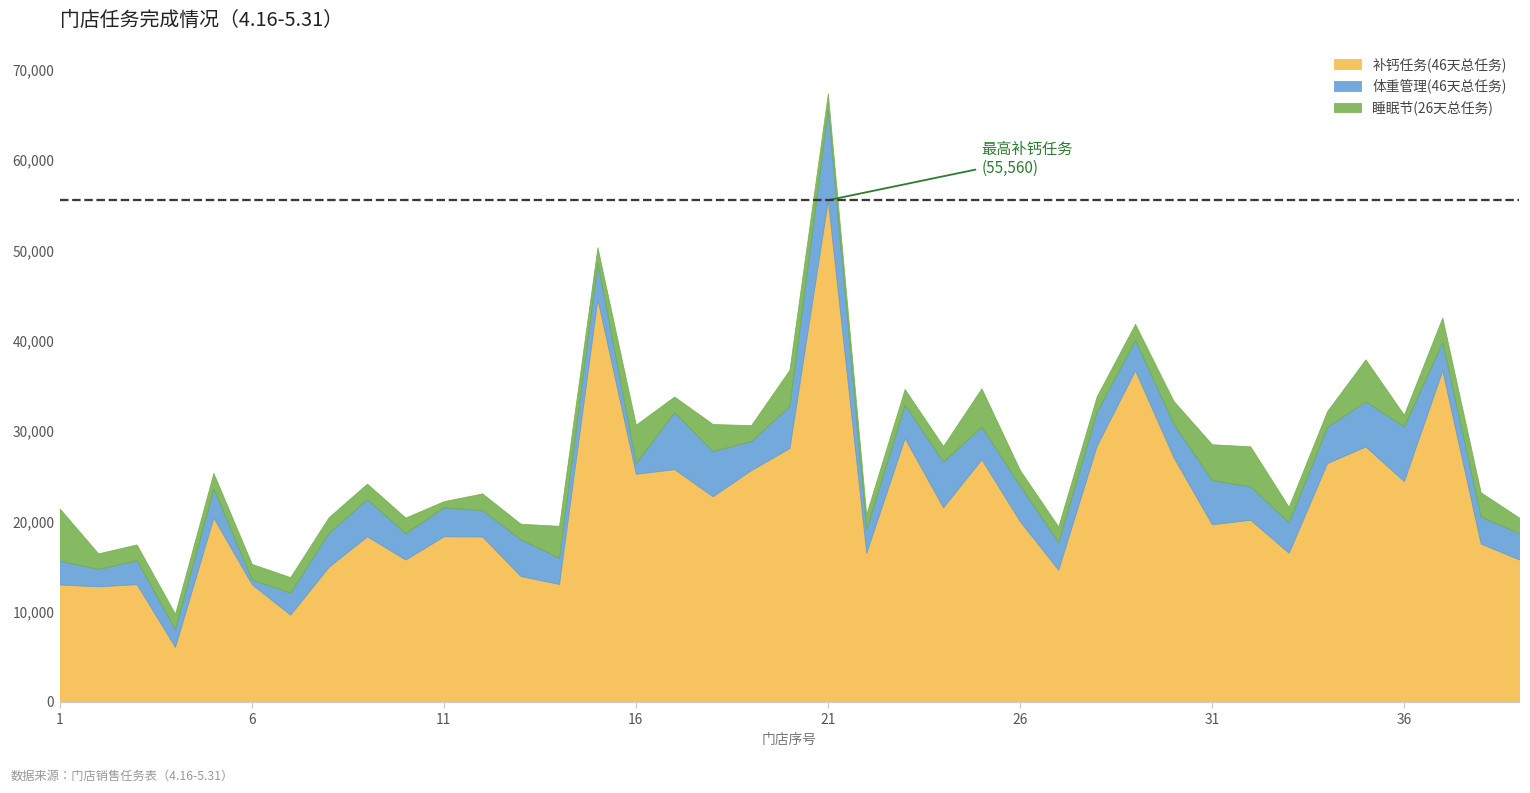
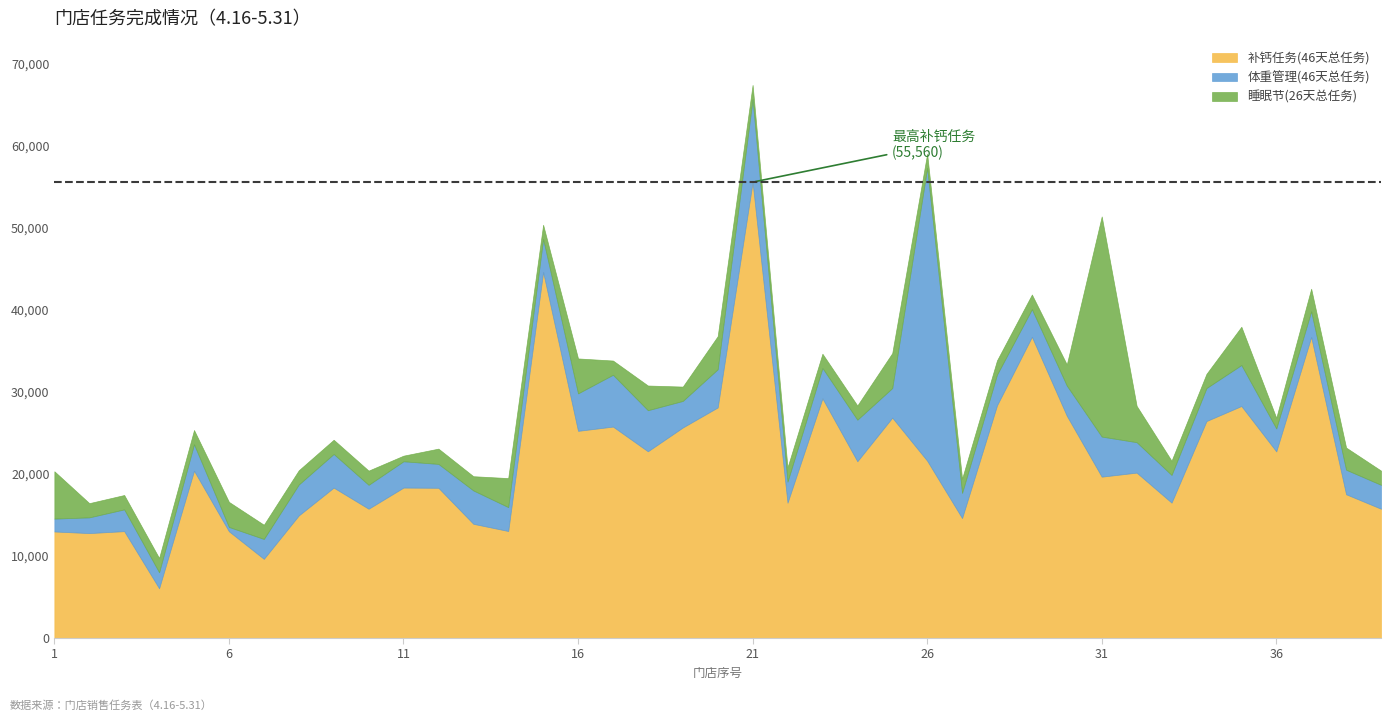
体重管理(46天总任务), 1: 3,000 -> 2,000
睡眠节(26天总任务), 6: 2,000 -> 3,000
体重管理(46天总任务), 16: 1,000 -> 5,000
补钙任务(46天总任务), 26: 20,000 -> 22,000
体重管理(46天总任务), 26: 4,000 -> 36,000
睡眠节(26天总任务), 31: 4,000 -> 27,000
补钙任务(46天总任务), 36: 24,000 -> 23,000
体重管理(46天总任务), 36: 6,000 -> 3,000
